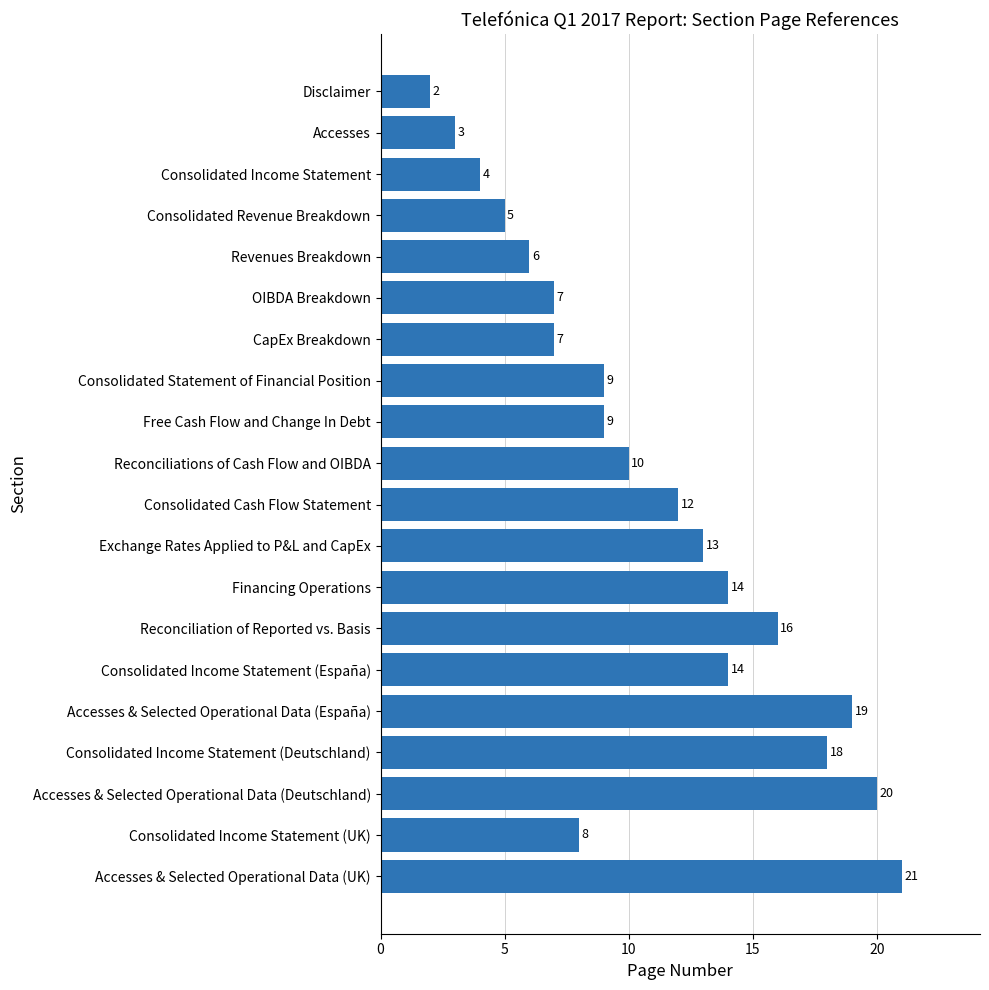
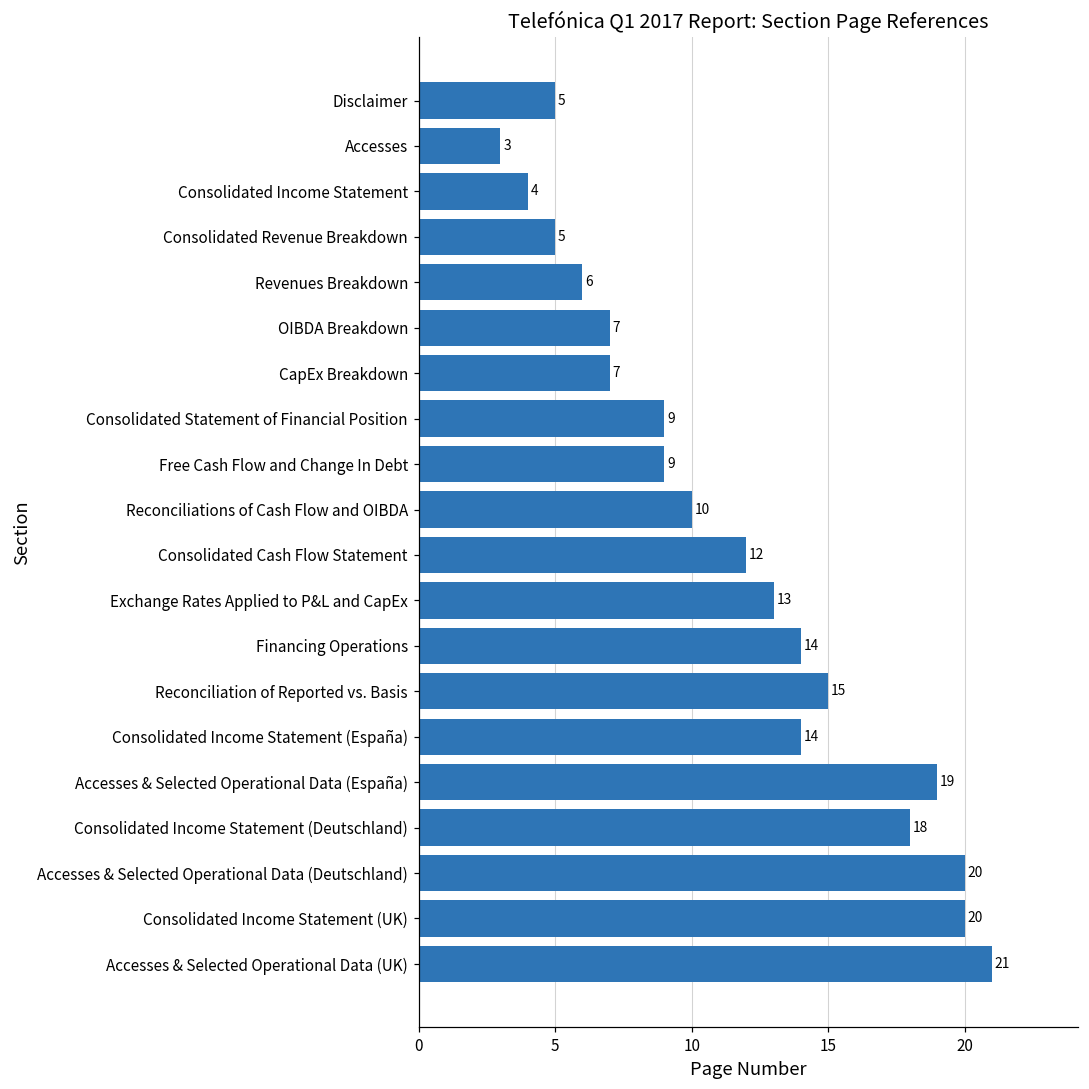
Disclaimer: 2 -> 5
Reconciliation of Reported vs. Basis: 16 -> 15
Consolidated Income Statement (UK): 8 -> 20
